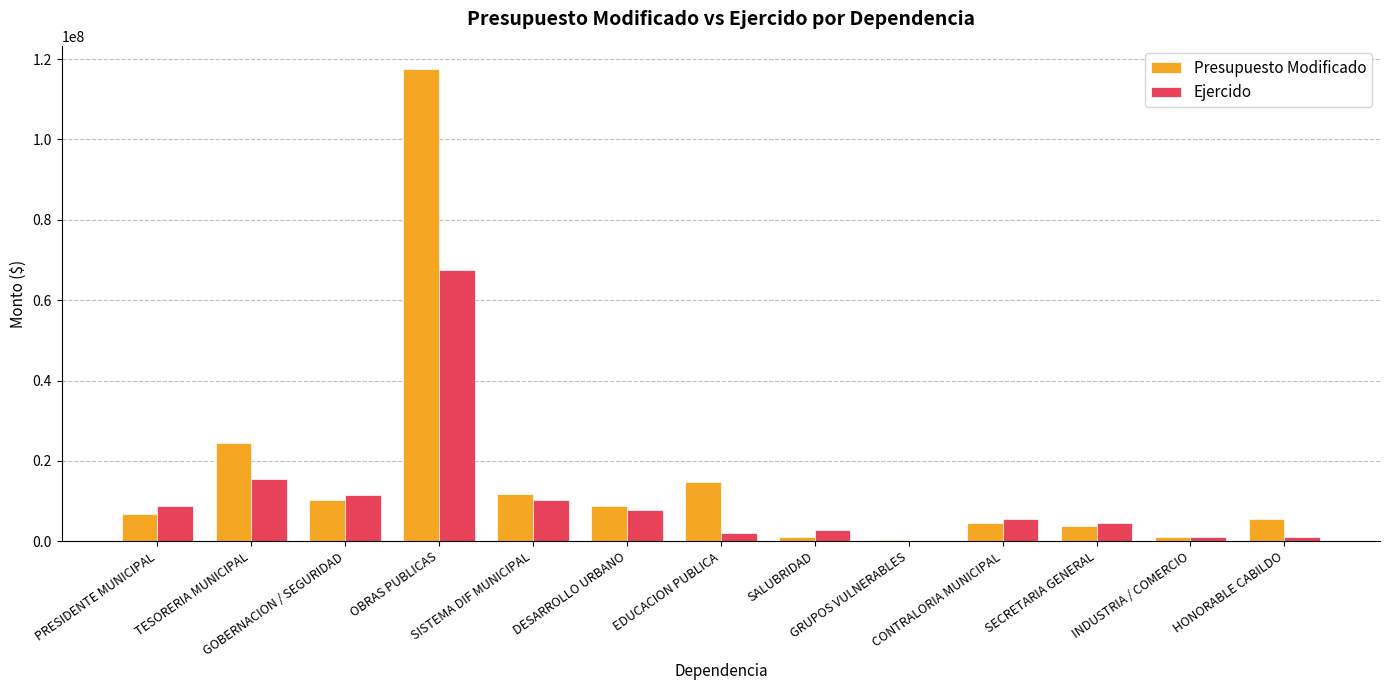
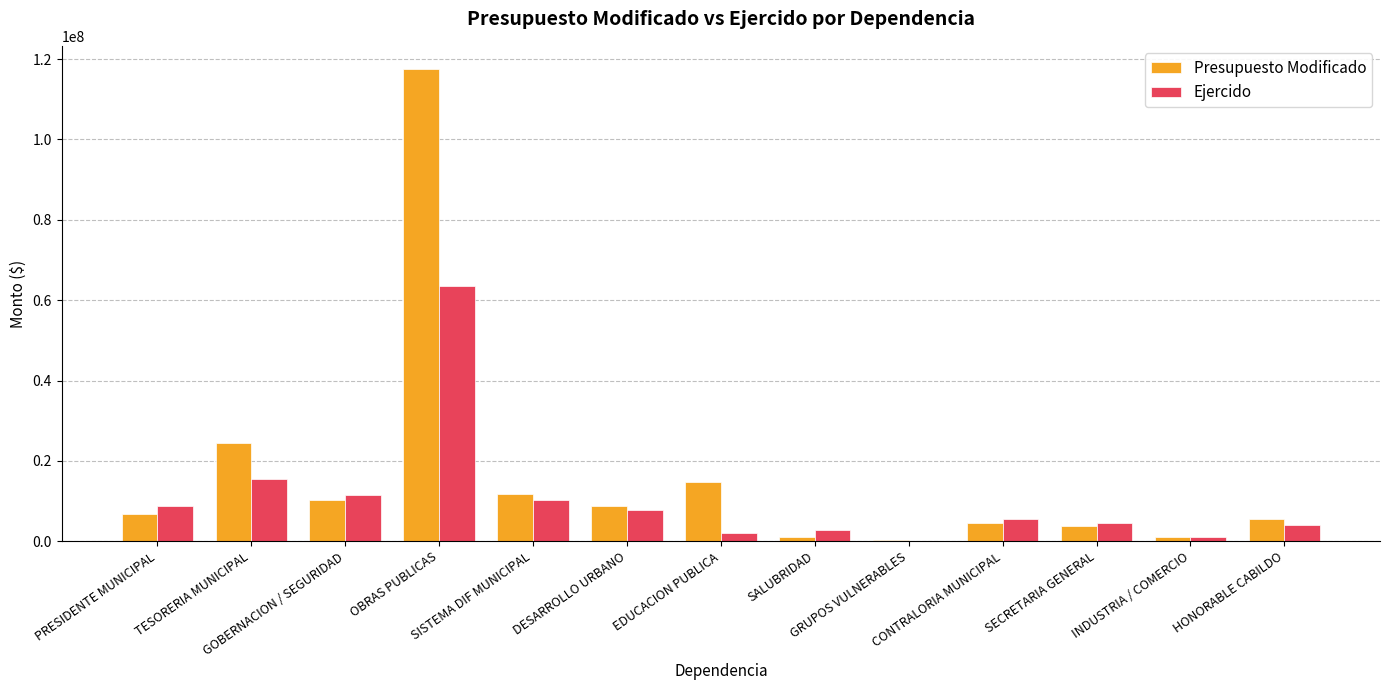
Ejercido, OBRAS PUBLICAS: 67000000 -> 64000000
Ejercido, HONORABLE CABILDO: 1000000 -> 4000000
